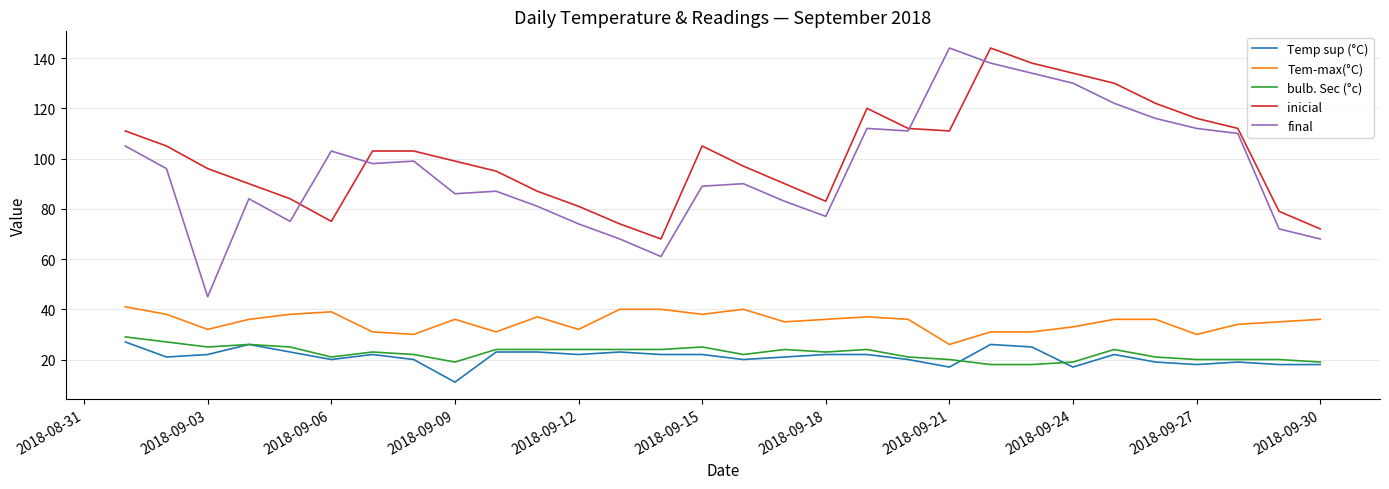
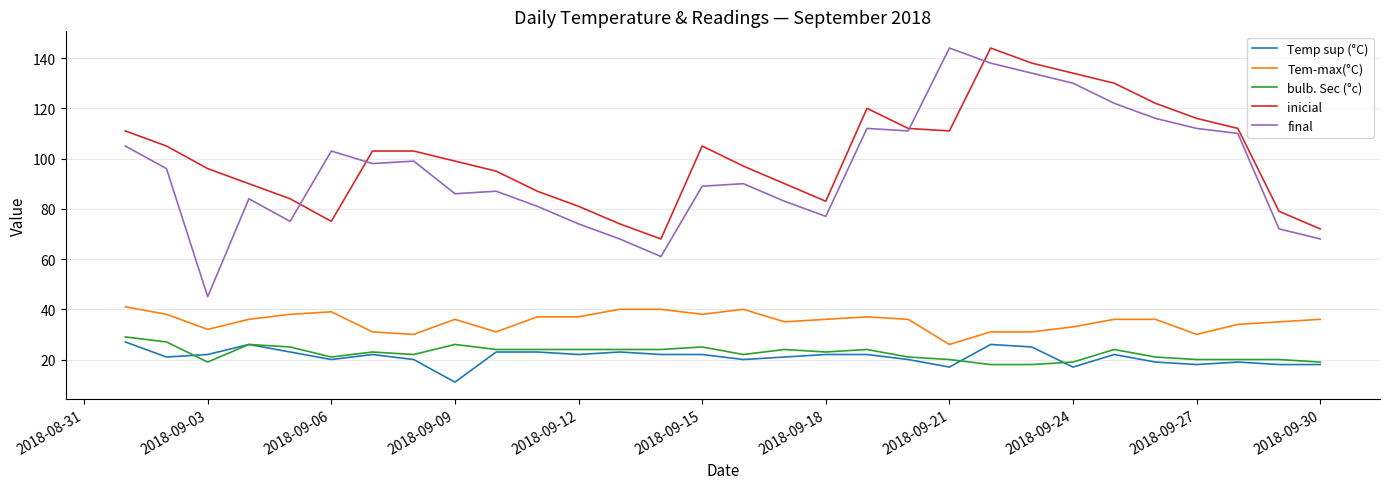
bulb. Sec (°c), 2018-09-03: 25 -> 19
bulb. Sec (°c), 2018-09-09: 19 -> 26
Tem-max(°C), 2018-09-12: 32 -> 37
